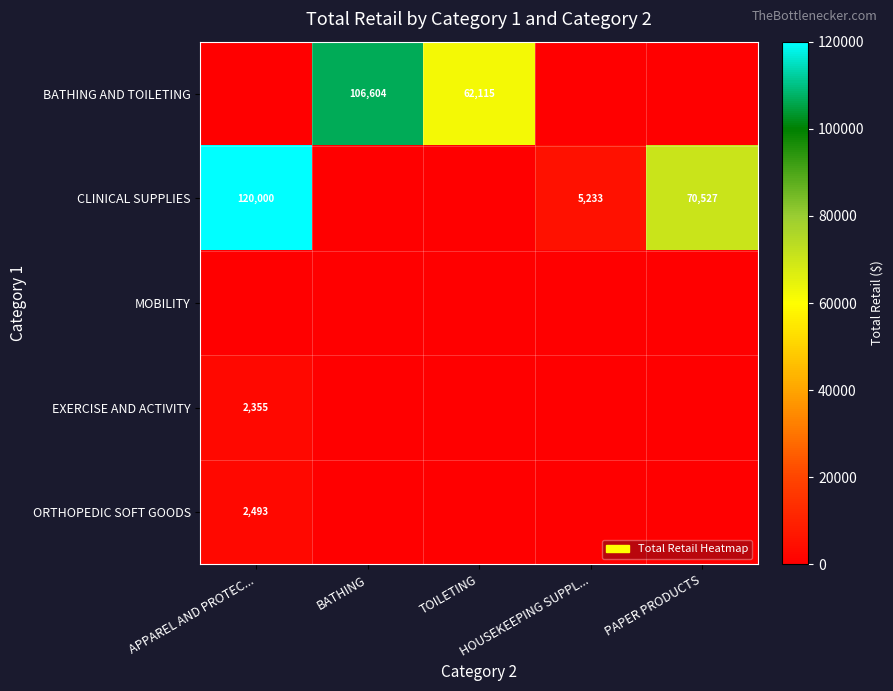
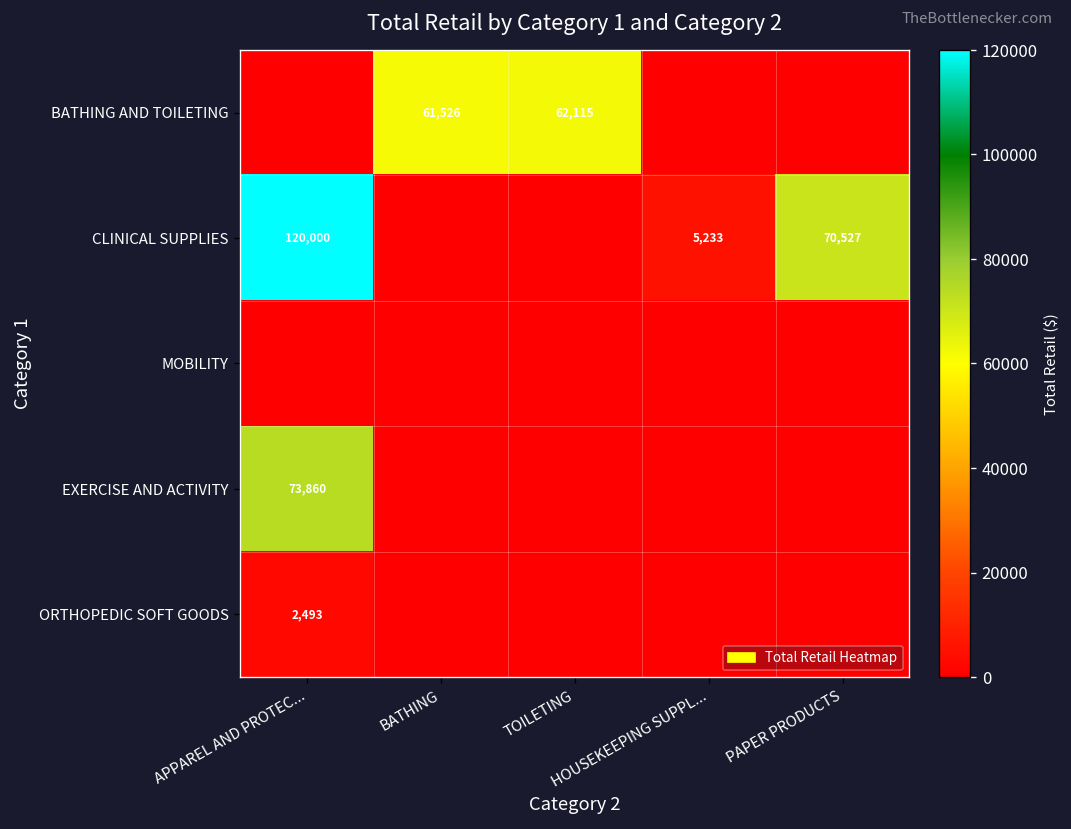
BATHING AND TOILETING, BATHING: 106,604 -> 61,526
EXERCISE AND ACTIVITY, APPAREL AND PROTEC...: 2,355 -> 73,860
